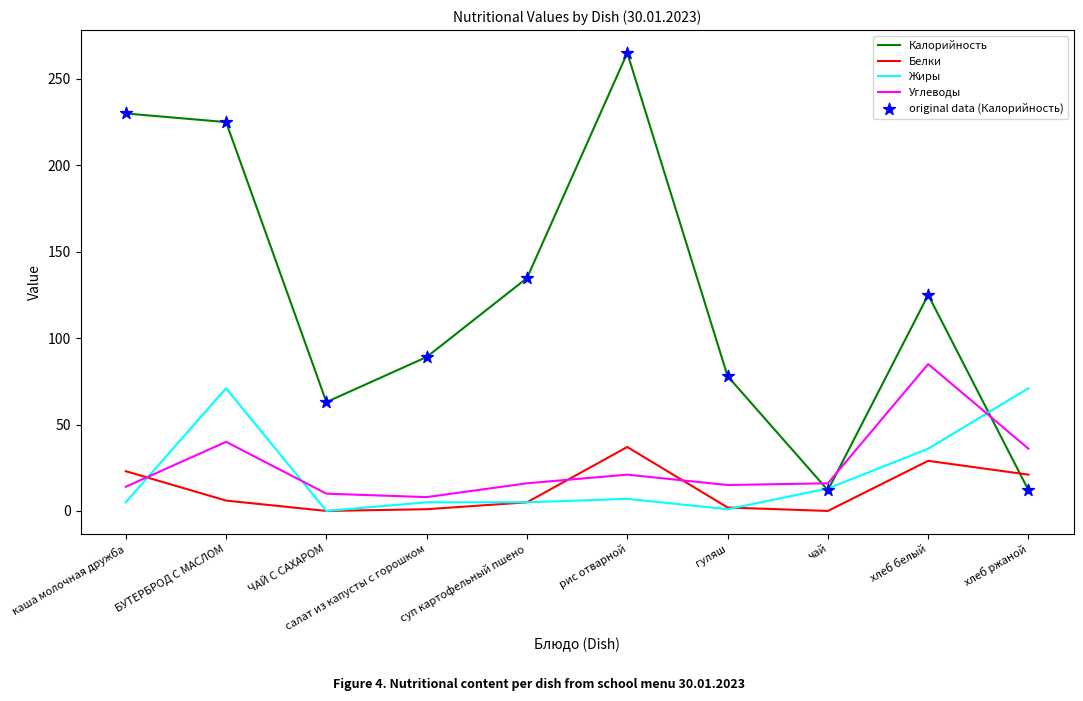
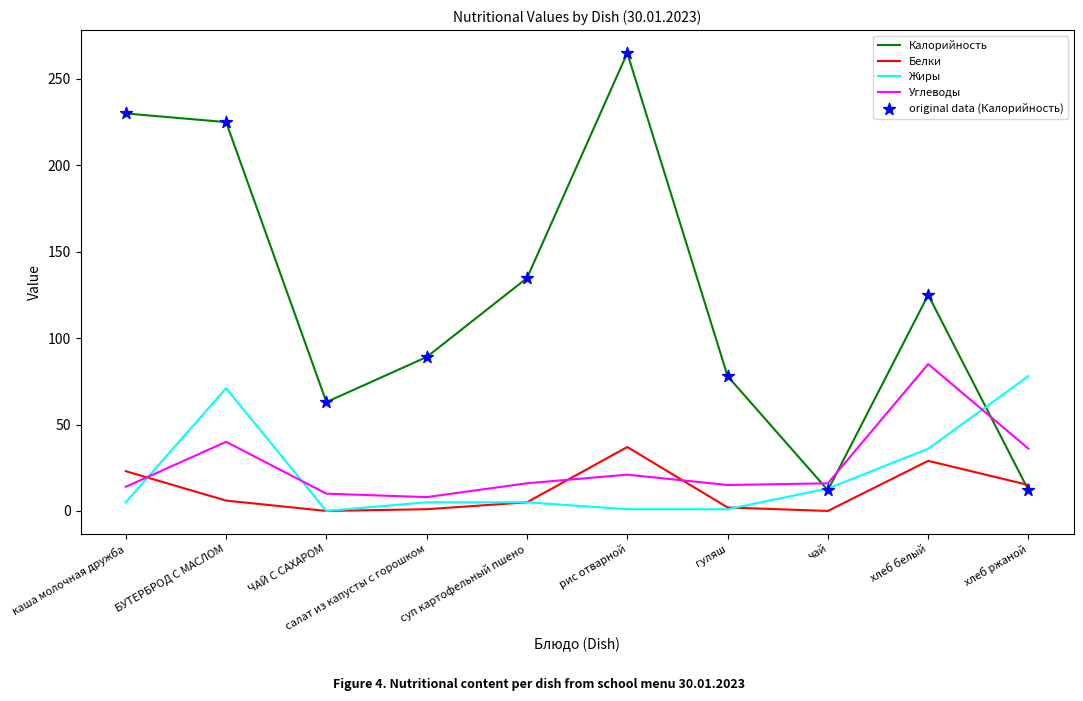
Жиры, рис отварной: 7 -> 1
Белки, хлеб ржаной: 21 -> 15
Жиры, хлеб ржаной: 71 -> 78
